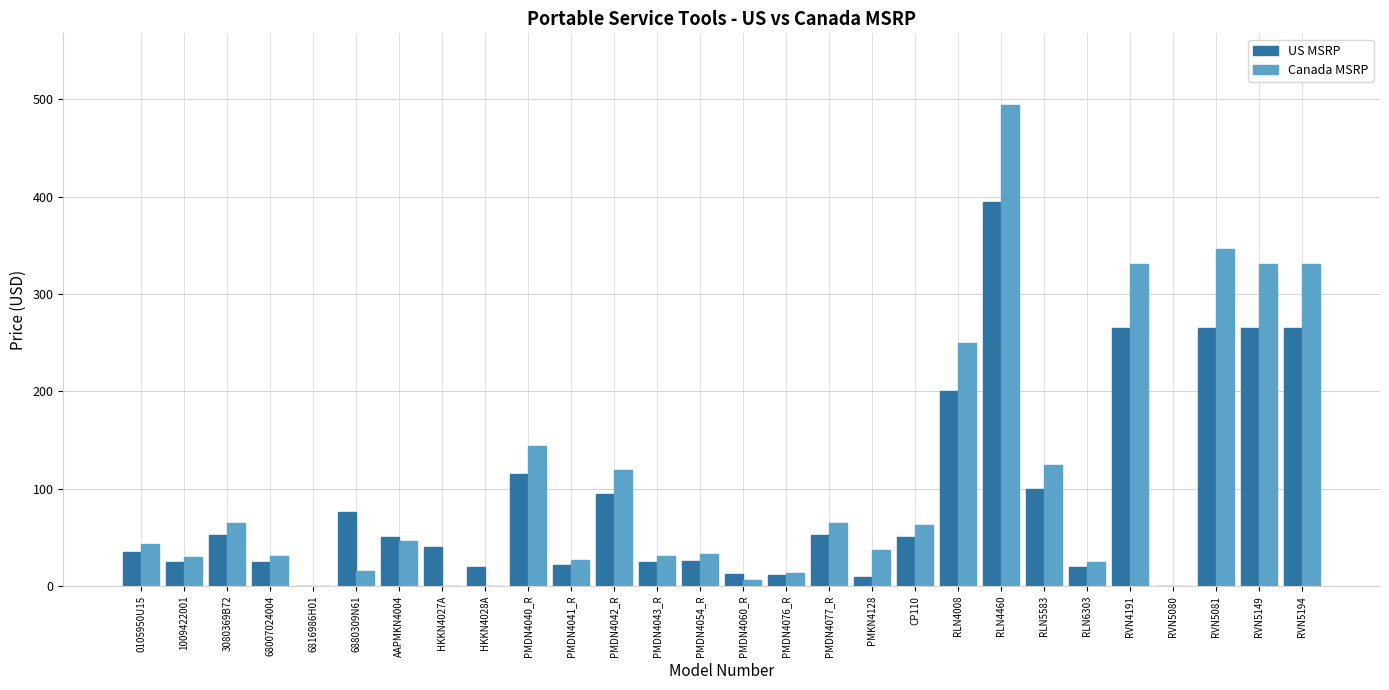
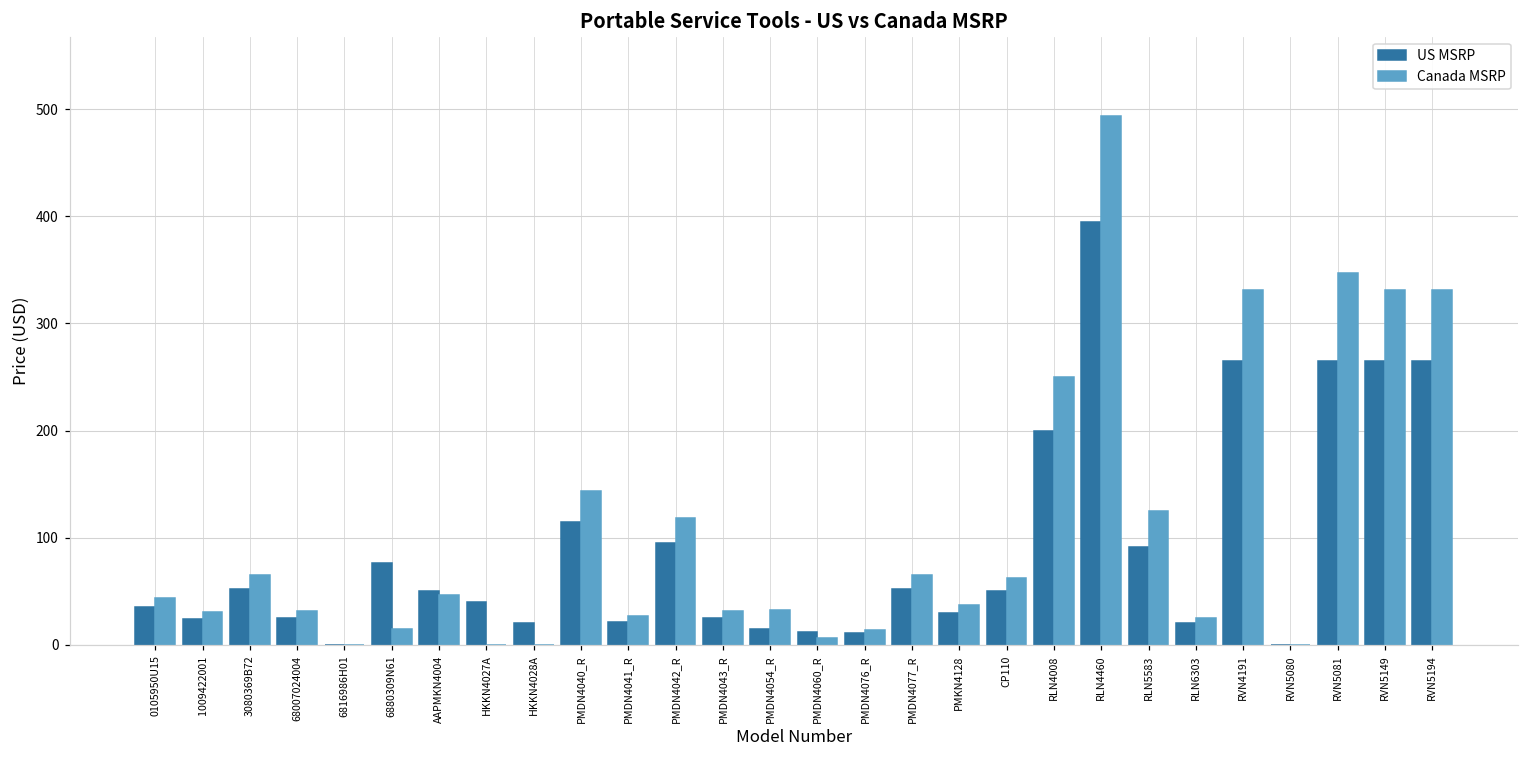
US MSRP, PMDN4054_R: 30 -> 10
US MSRP, PMKN4128: 10 -> 30
US MSRP, RLN5583: 100 -> 90
